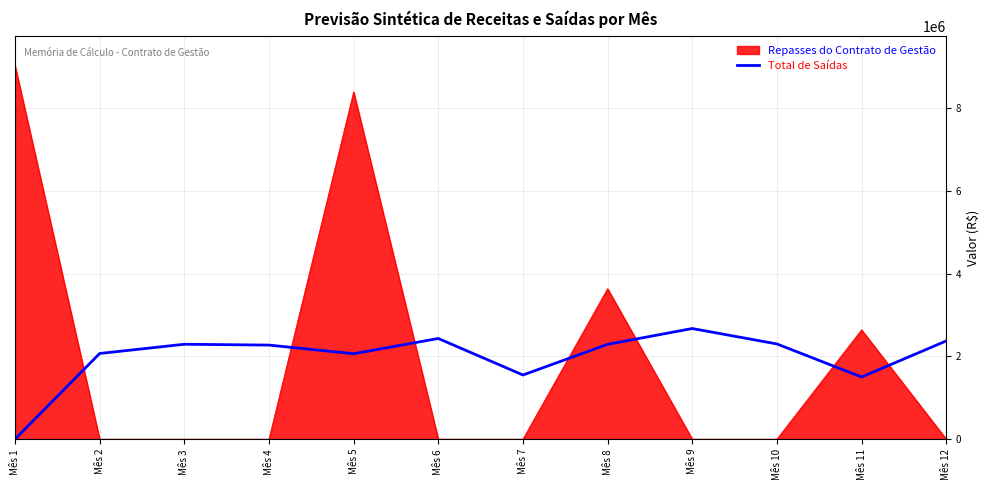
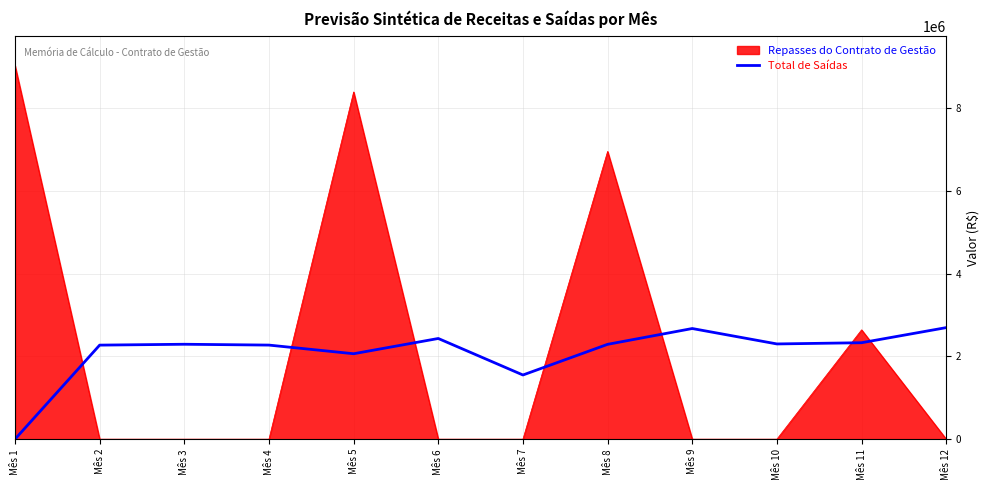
Total de Saídas, Mês 2: 2100000 -> 2300000
Repasses do Contrato de Gestão, Mês 8: 3600000 -> 7000000
Total de Saídas, Mês 11: 1500000 -> 2300000
Total de Saídas, Mês 12: 2400000 -> 2700000
